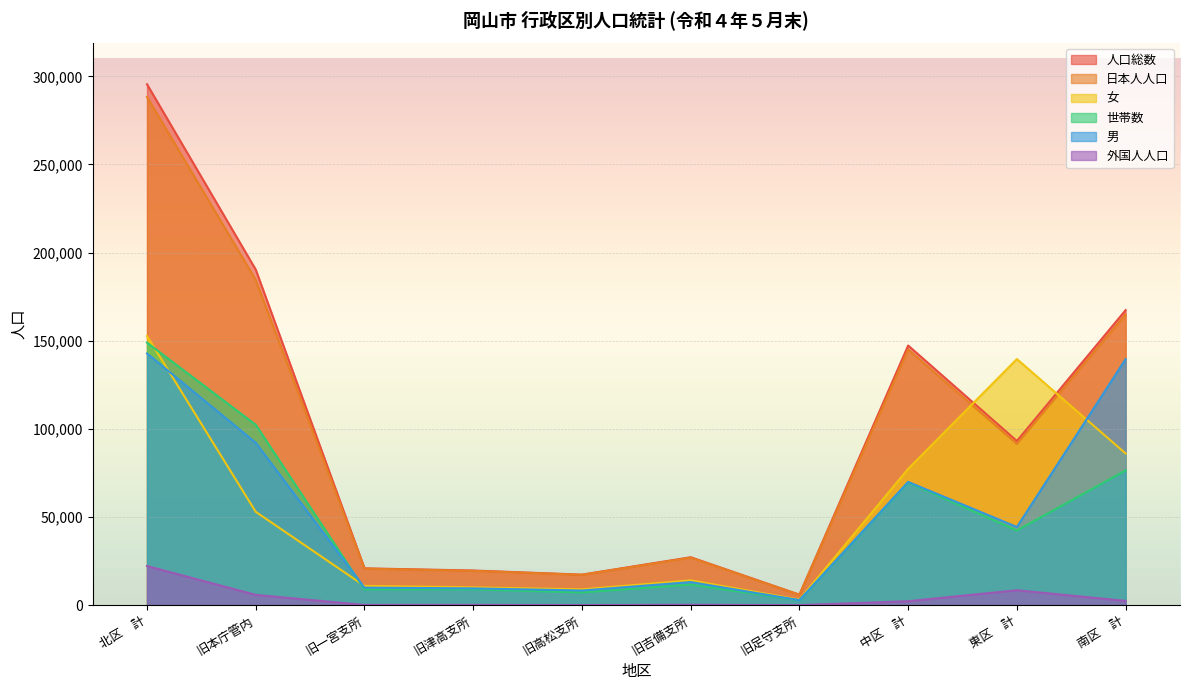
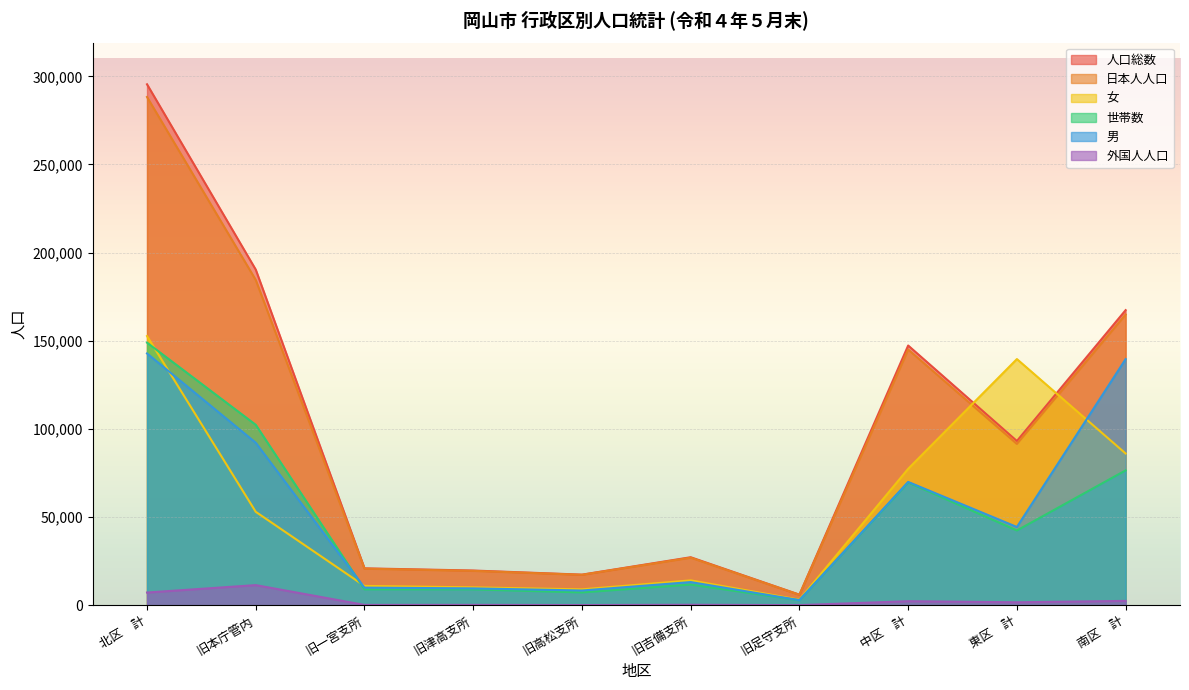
外国人人口, 北区 計: 22,000 -> 7,000
外国人人口, 旧本庁管内: 6,000 -> 11,000
外国人人口, 東区 計: 8,000 -> 2,000
